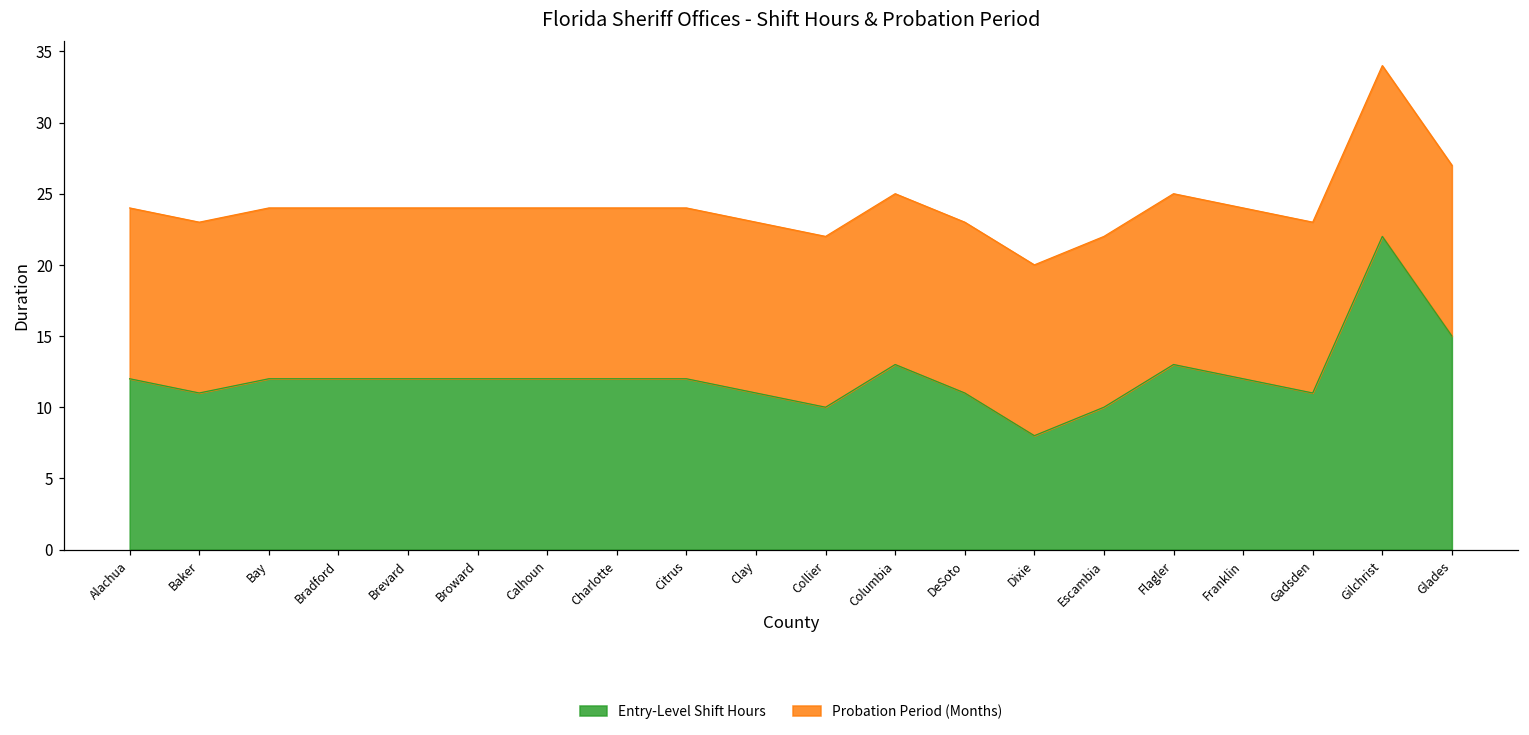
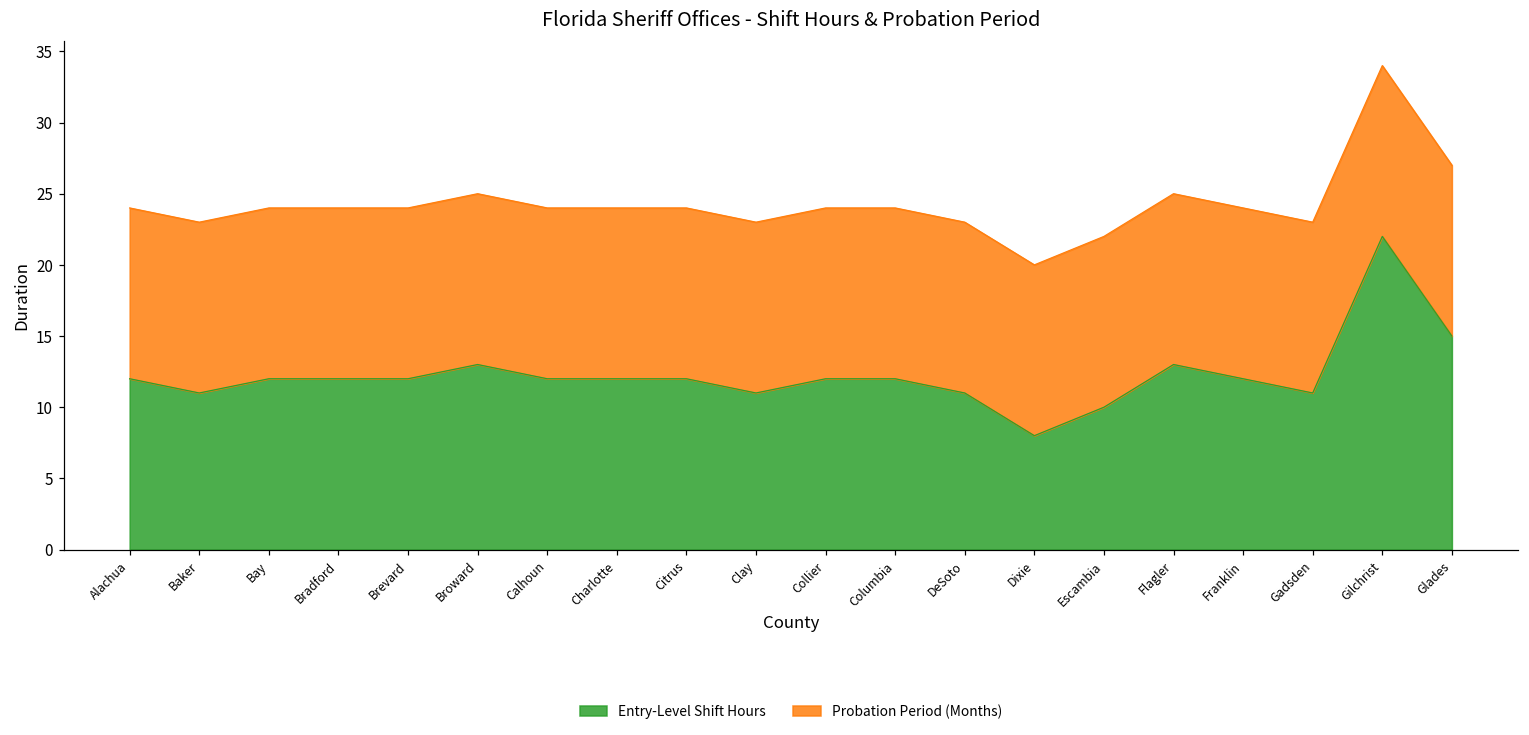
Entry-Level Shift Hours, Broward: 12 -> 13
Entry-Level Shift Hours, Collier: 10 -> 12
Entry-Level Shift Hours, Columbia: 13 -> 12
